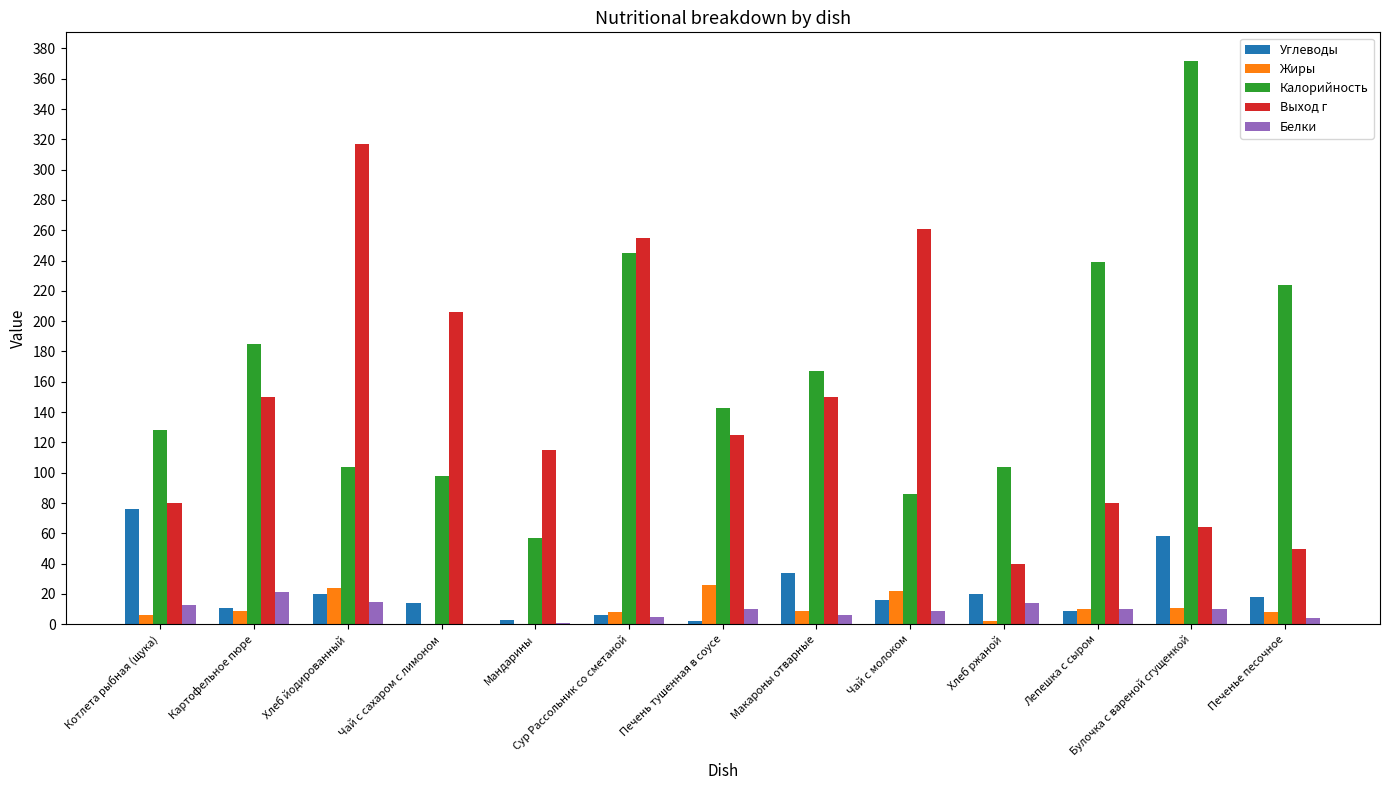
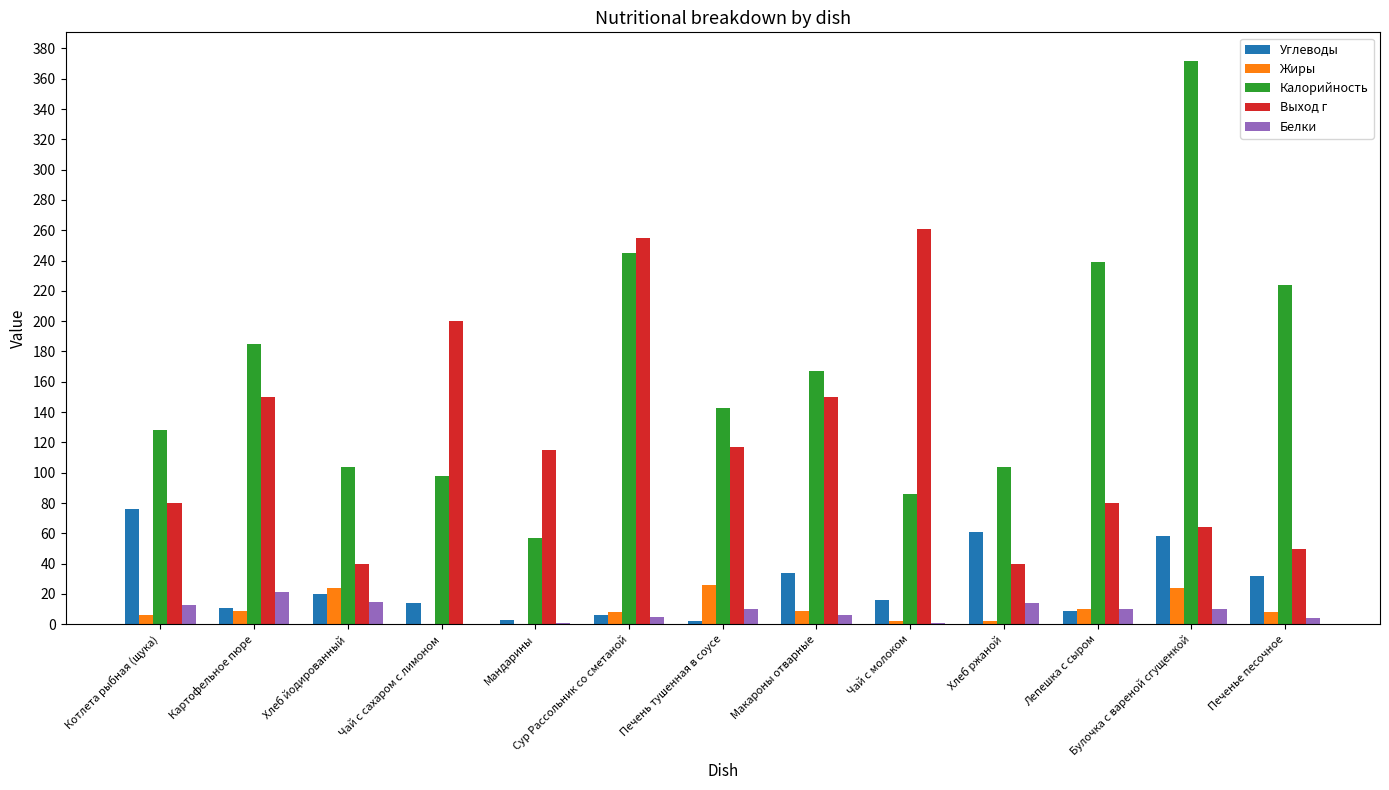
Выход г, Хлеб йодированный: 317 -> 40
Выход г, Чай с сахаром с лимоном: 206 -> 200
Выход г, Печень тушенная в соусе: 125 -> 117
Жиры, Чай с молоком: 22 -> 2
Белки, Чай с молоком: 9 -> 1
Углеводы, Хлеб ржаной: 20 -> 61
Жиры, Булочка с вареной сгущенкой: 11 -> 24
Углеводы, Печенье песочное: 18 -> 32
